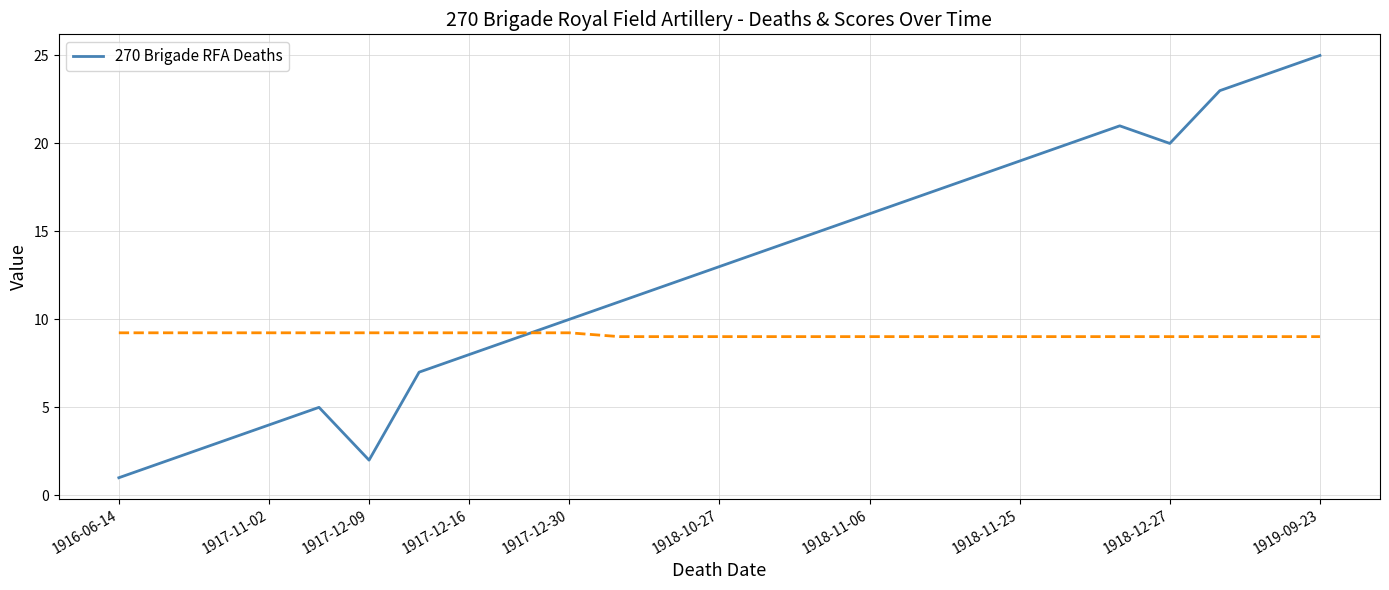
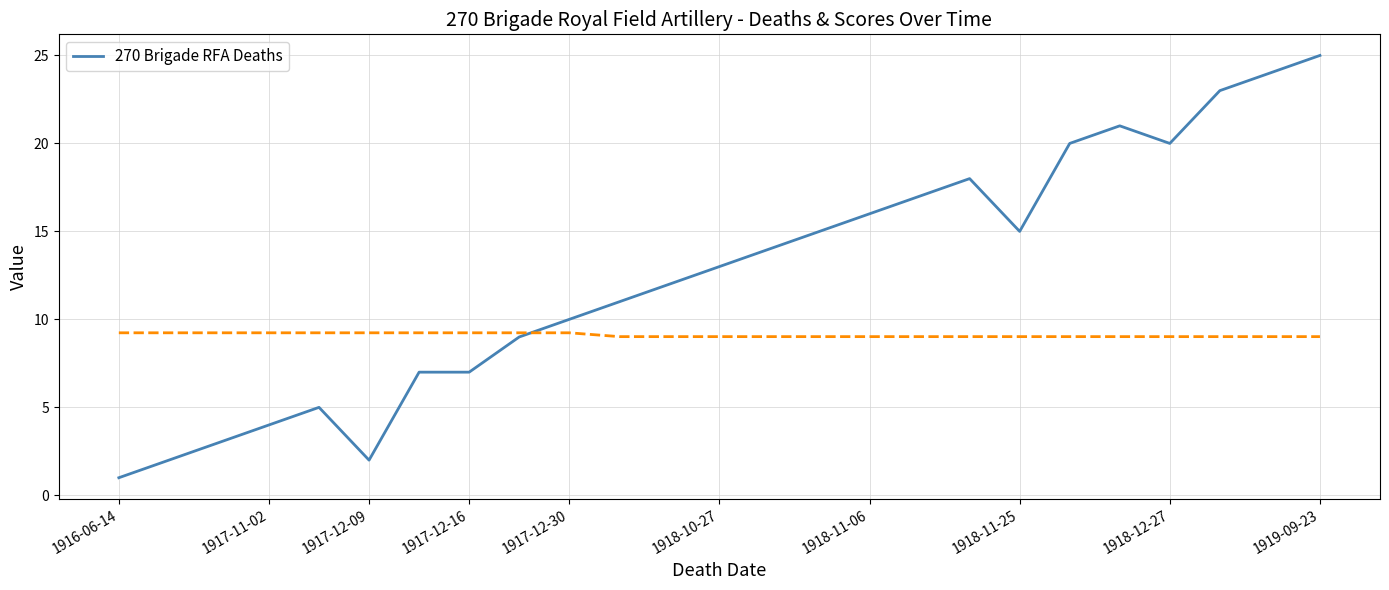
270 Brigade RFA Deaths, 1917-12-16: 8 -> 7
270 Brigade RFA Deaths, 1918-11-25: 19 -> 15
